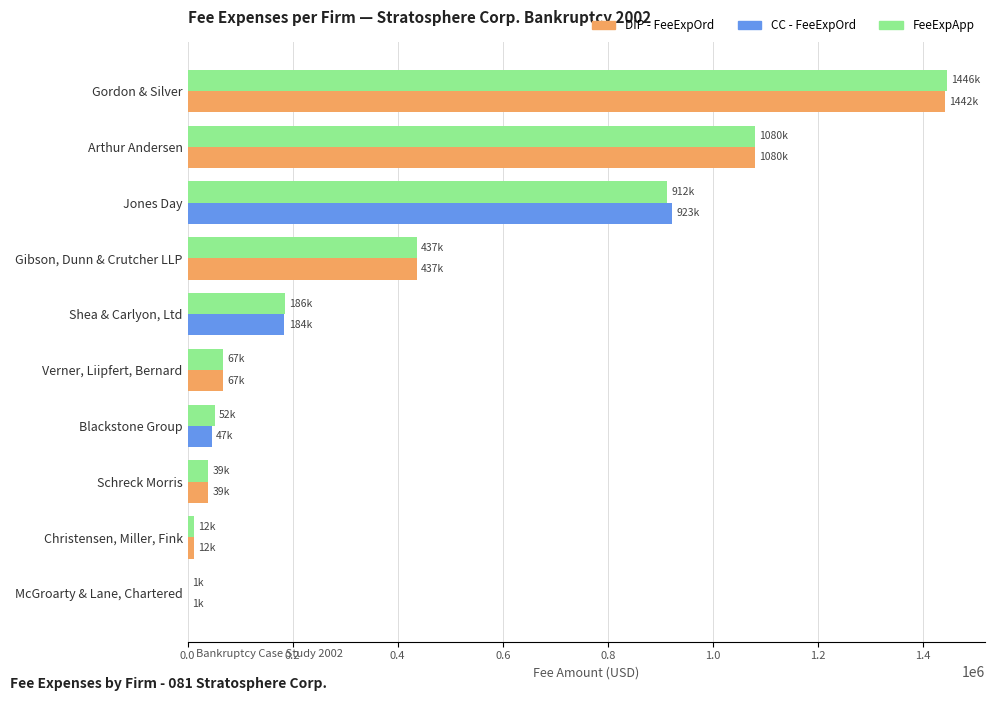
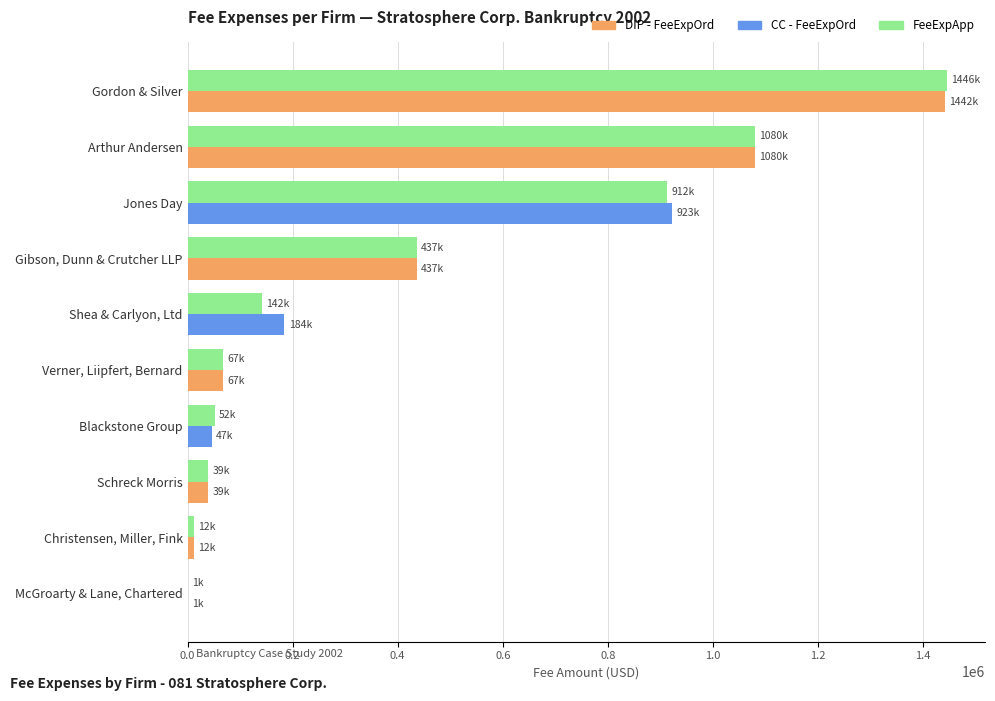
FeeExpApp, Shea & Carlyon, Ltd: 186k -> 142k
